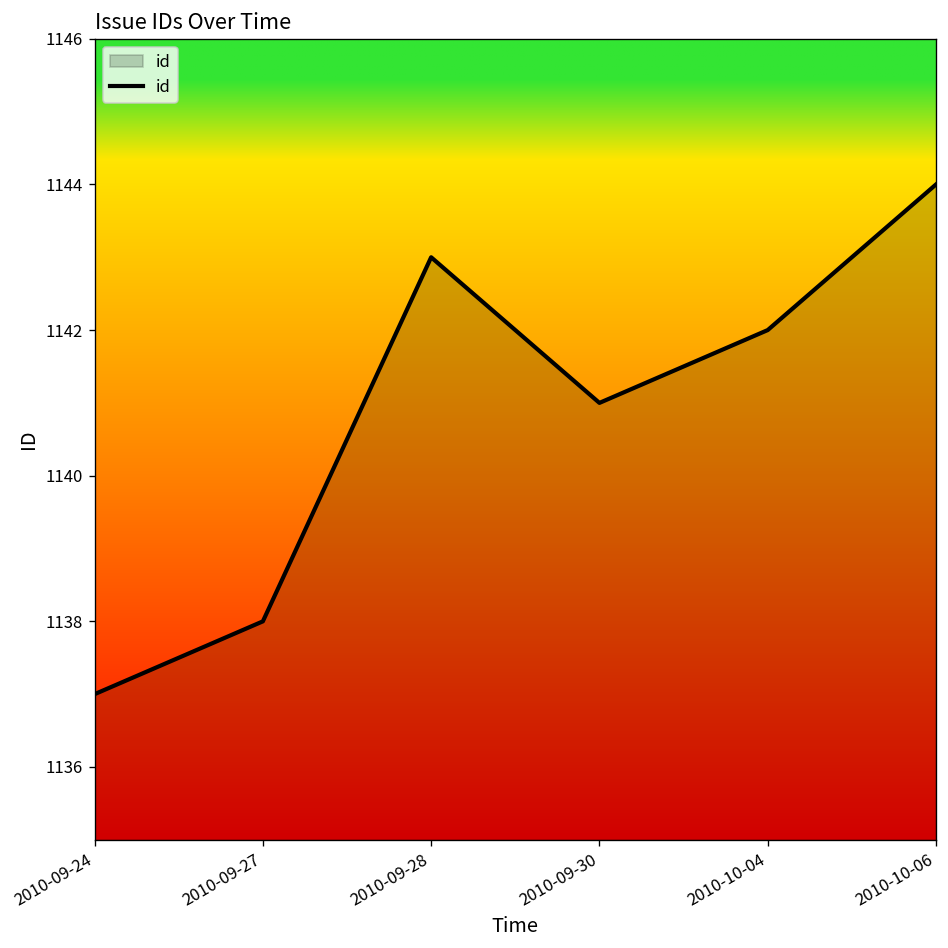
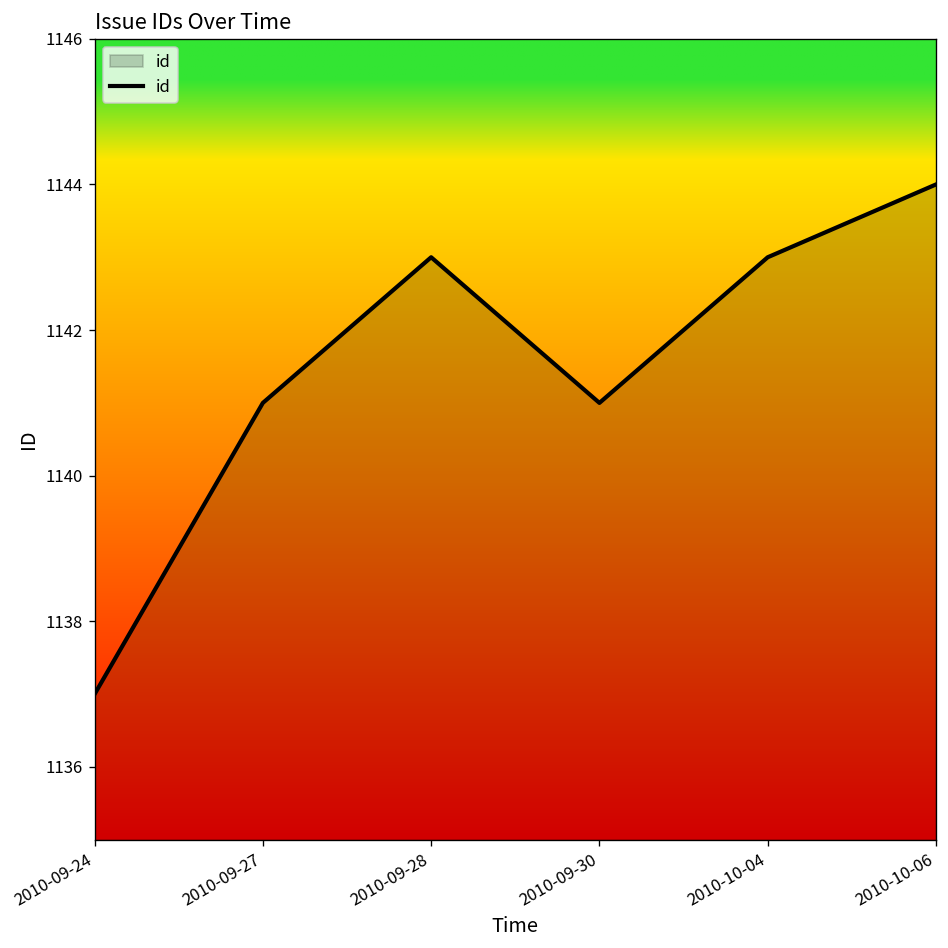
2010-09-27: 1138 -> 1141
2010-10-04: 1142 -> 1143
